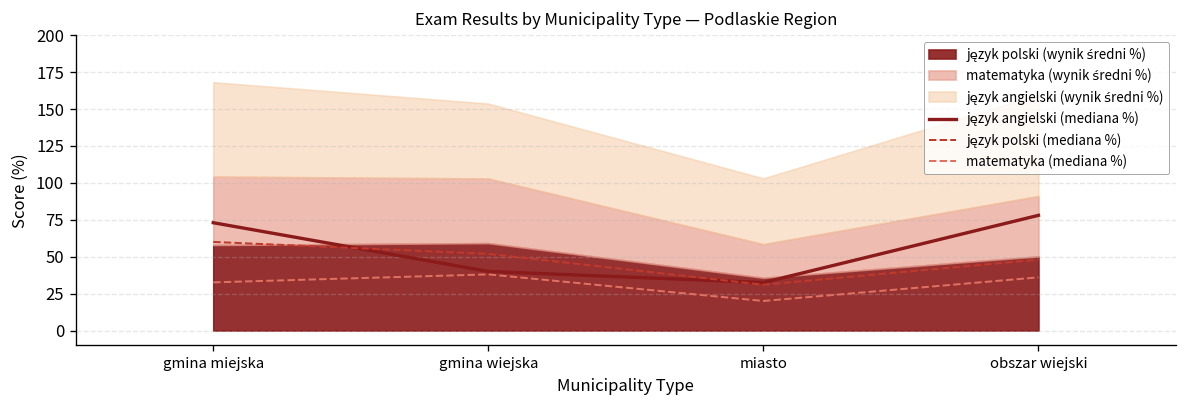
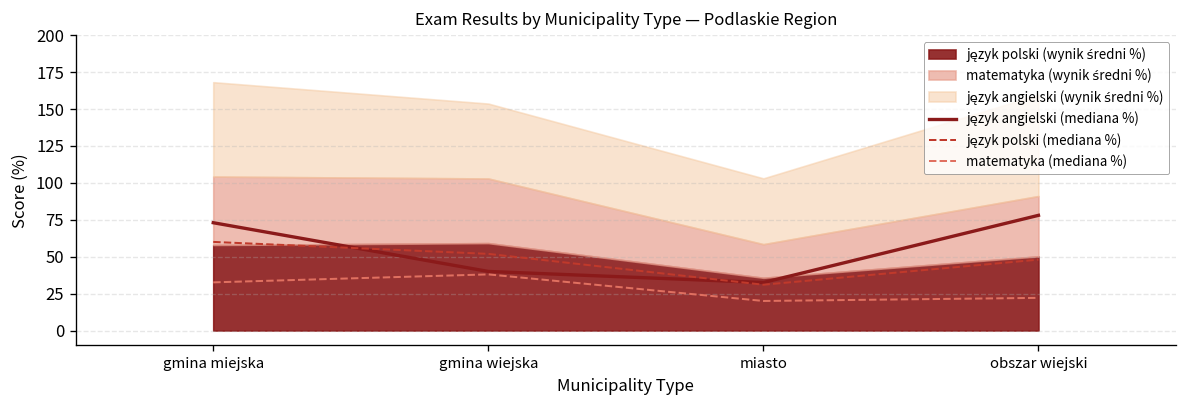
matematyka (mediana %), obszar wiejski: 36 -> 22
